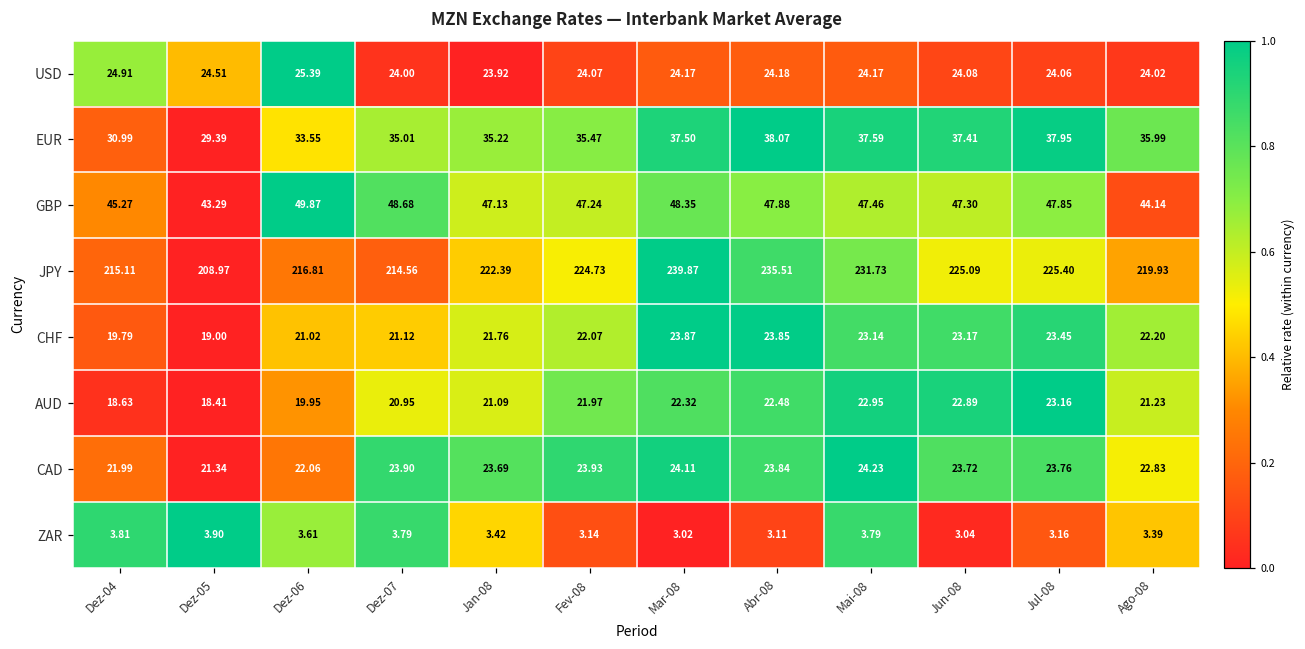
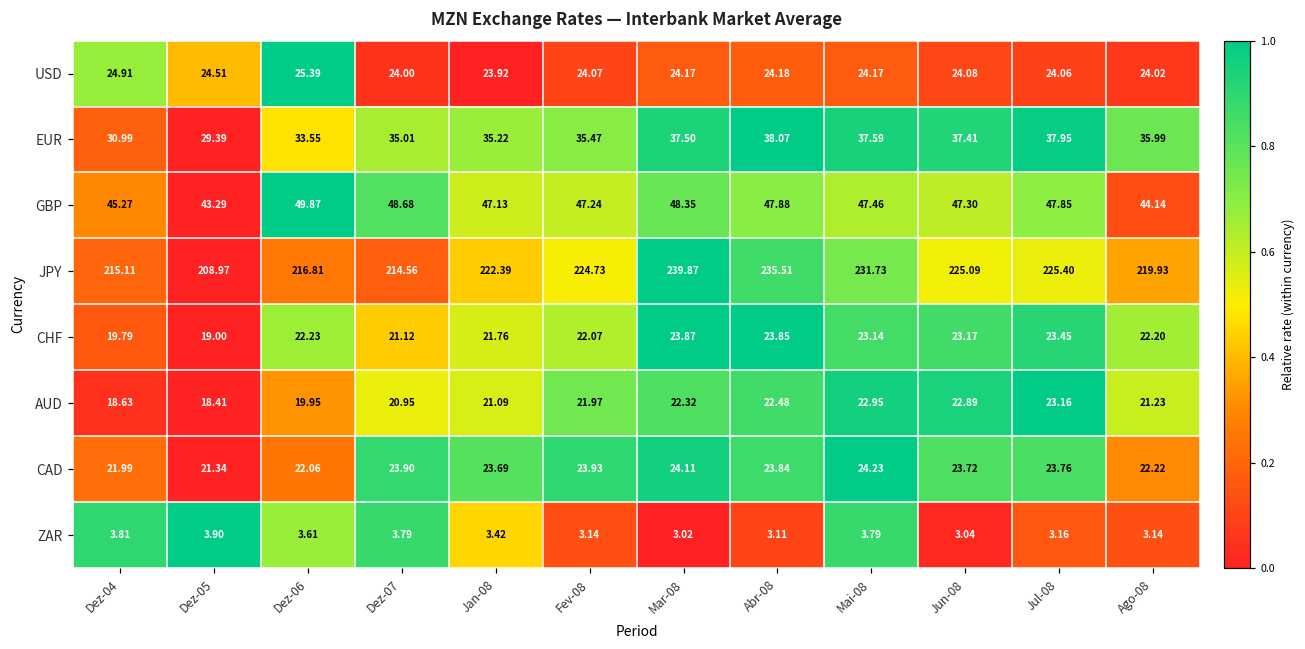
CHF, Dez-06: 21.02 -> 22.23
CAD, Ago-08: 22.83 -> 22.22
ZAR, Ago-08: 3.39 -> 3.14
